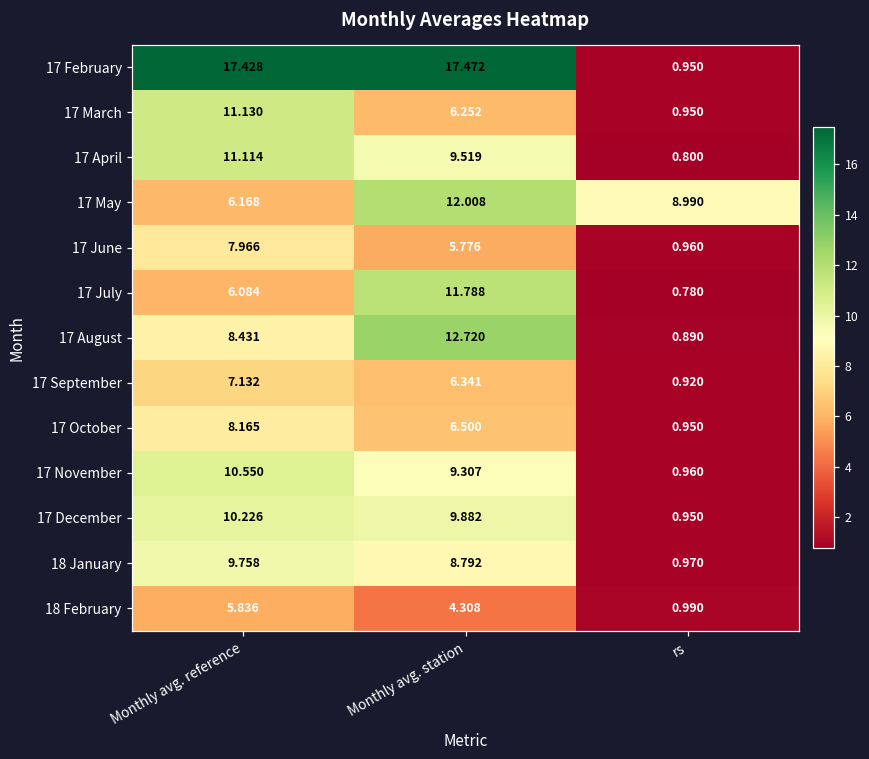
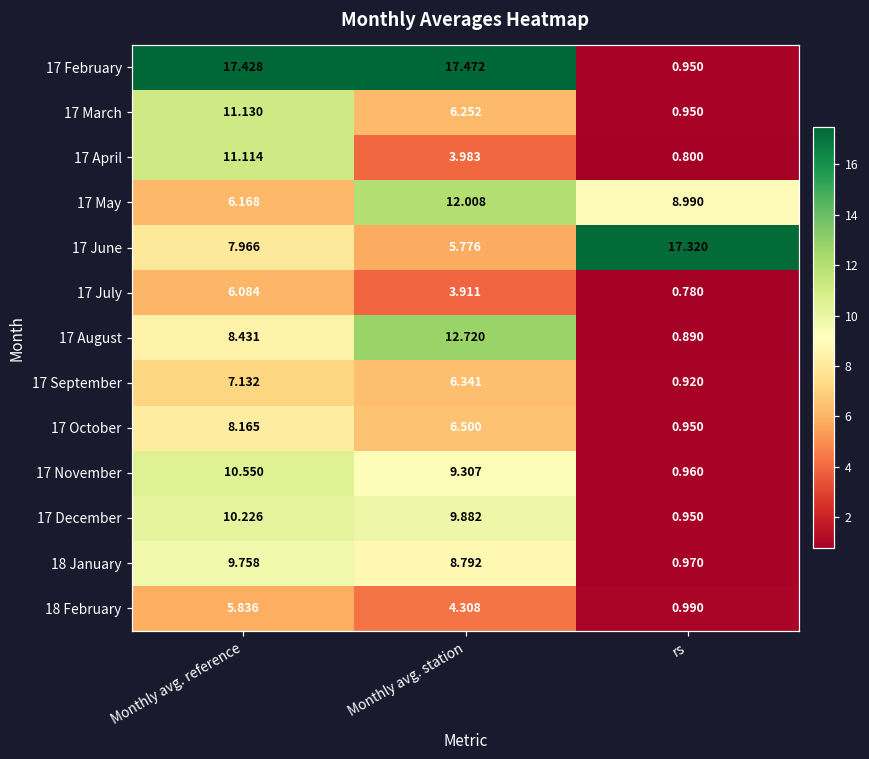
17 April, Monthly avg. station: 9.519 -> 3.983
17 June, rs: 0.960 -> 17.320
17 July, Monthly avg. station: 11.788 -> 3.911
